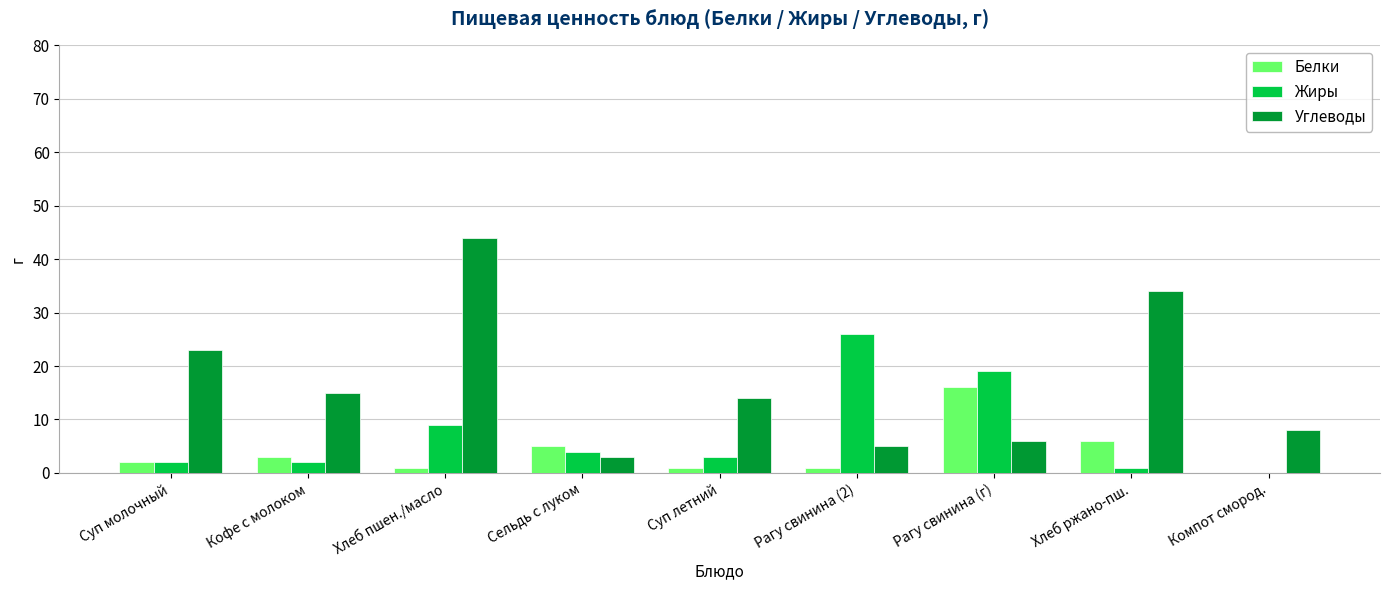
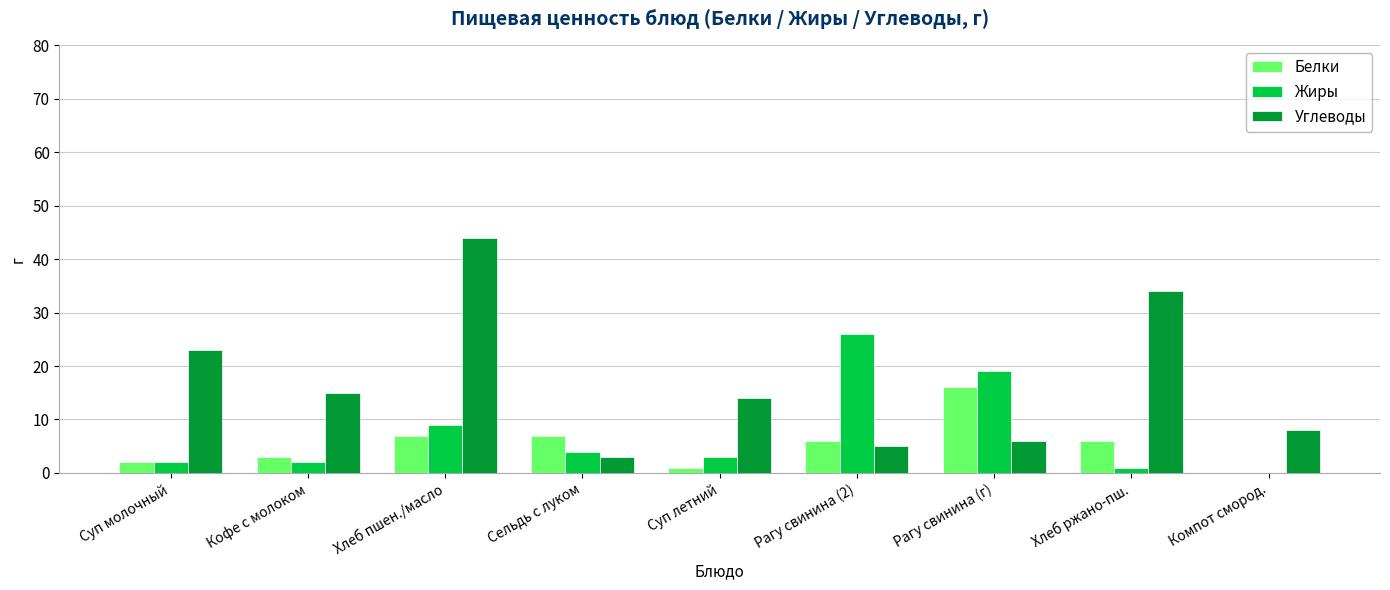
Белки, Хлеб пшен./масло: 1 -> 7
Белки, Сельдь с луком: 5 -> 7
Белки, Рагу свинина (2): 1 -> 6
